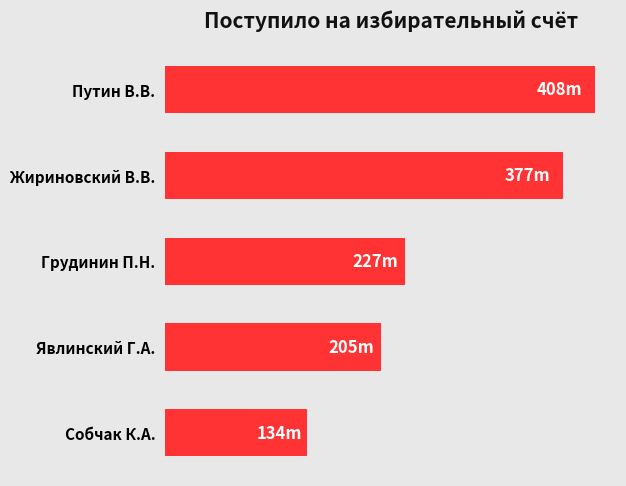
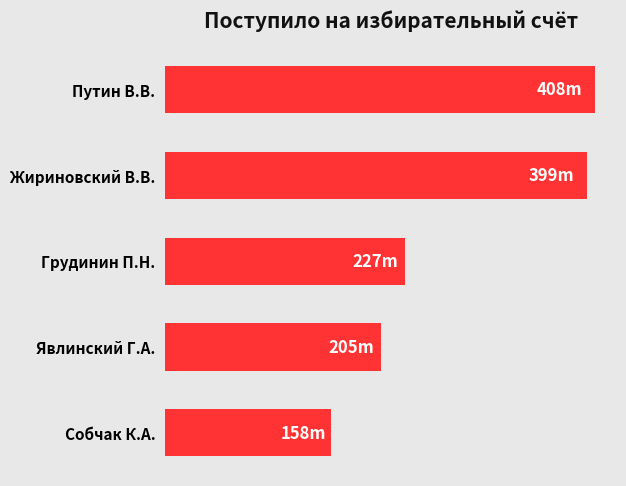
Жириновский В.В.: 377m -> 399m
Собчак К.А.: 134m -> 158m
